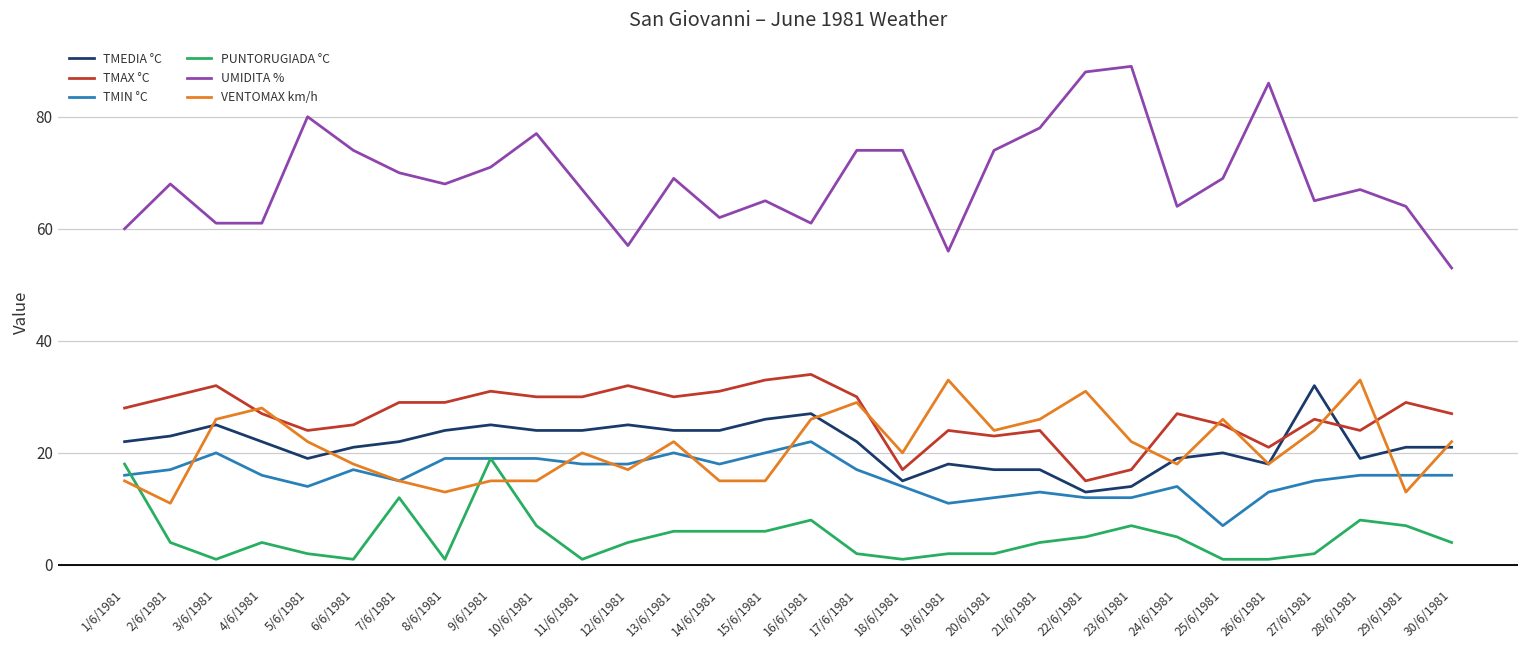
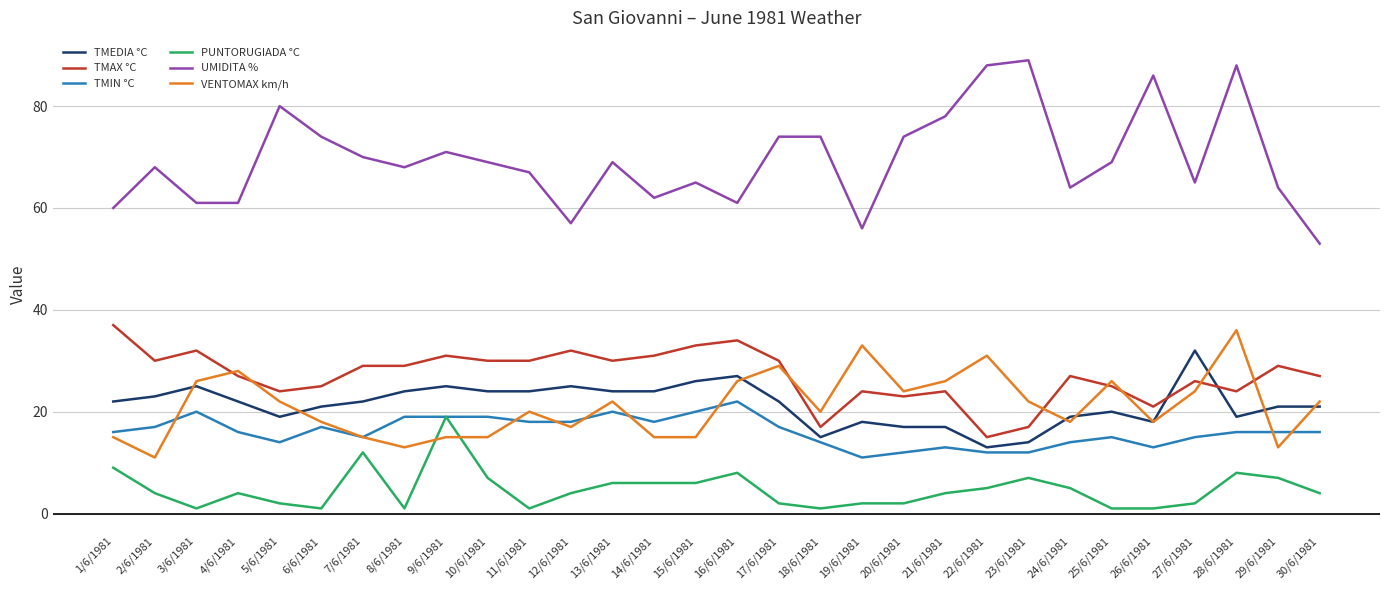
TMAX °C, 1/6/1981: 28 -> 37
PUNTORUGIADA °C, 1/6/1981: 18 -> 9
UMIDITA %, 10/6/1981: 77 -> 69
TMIN °C, 25/6/1981: 7 -> 15
UMIDITA %, 28/6/1981: 67 -> 88
VENTOMAX km/h, 28/6/1981: 33 -> 36
